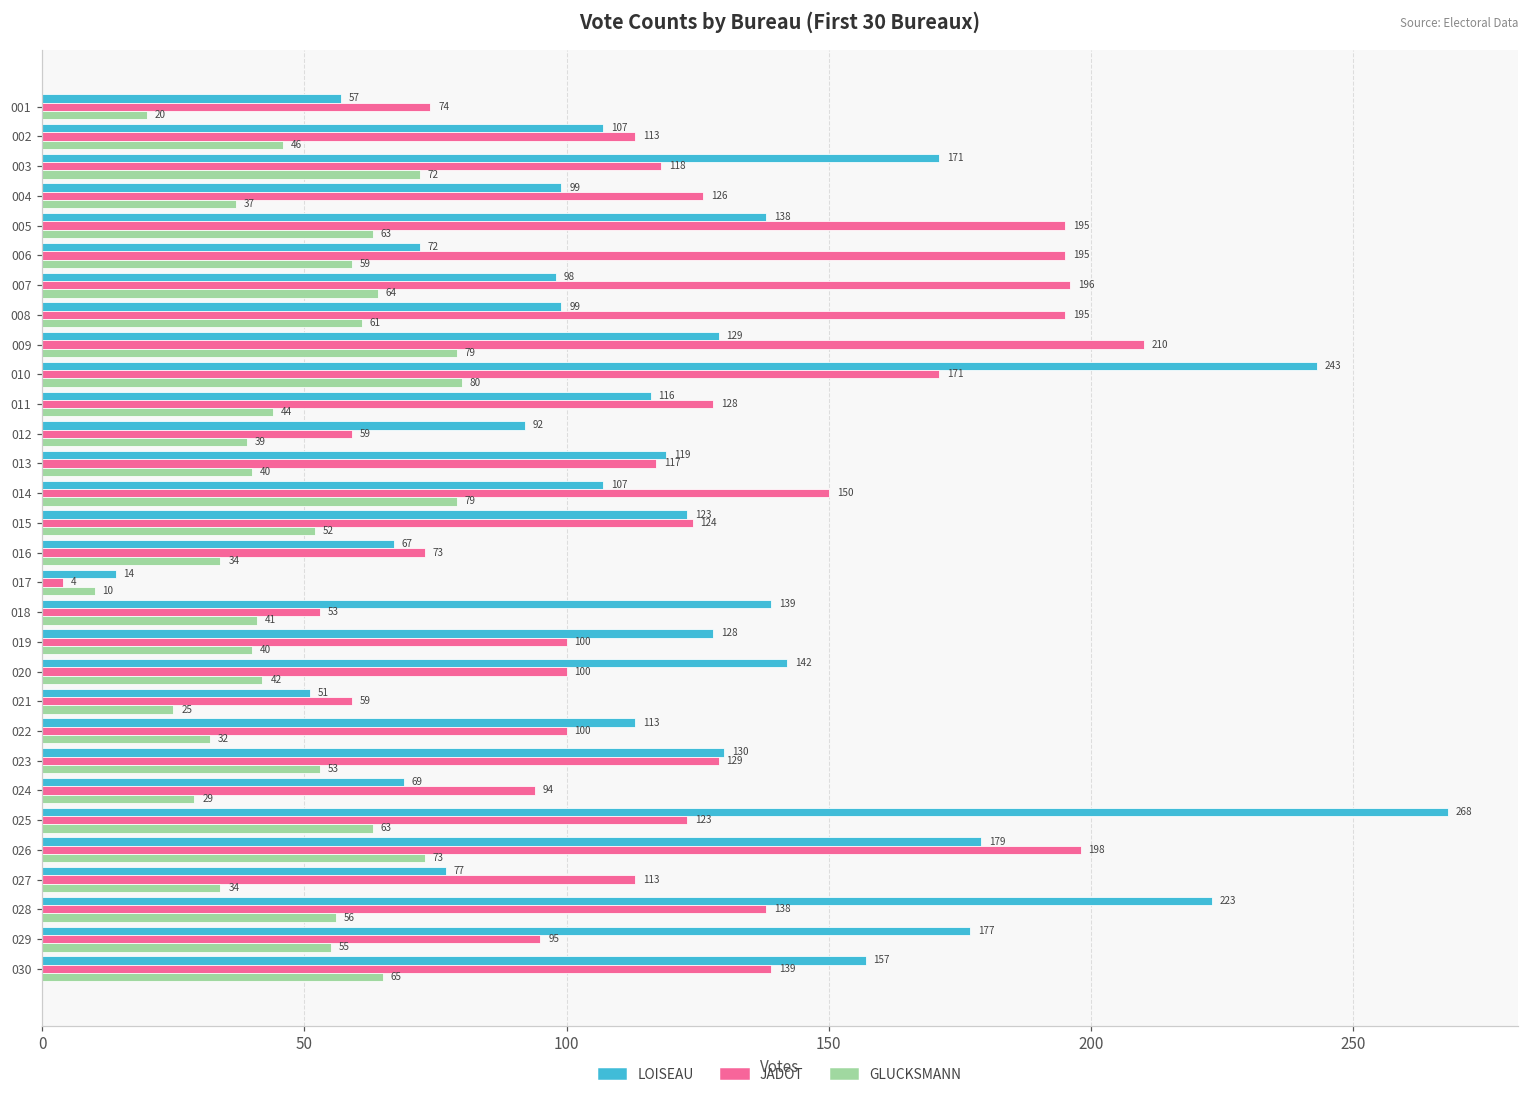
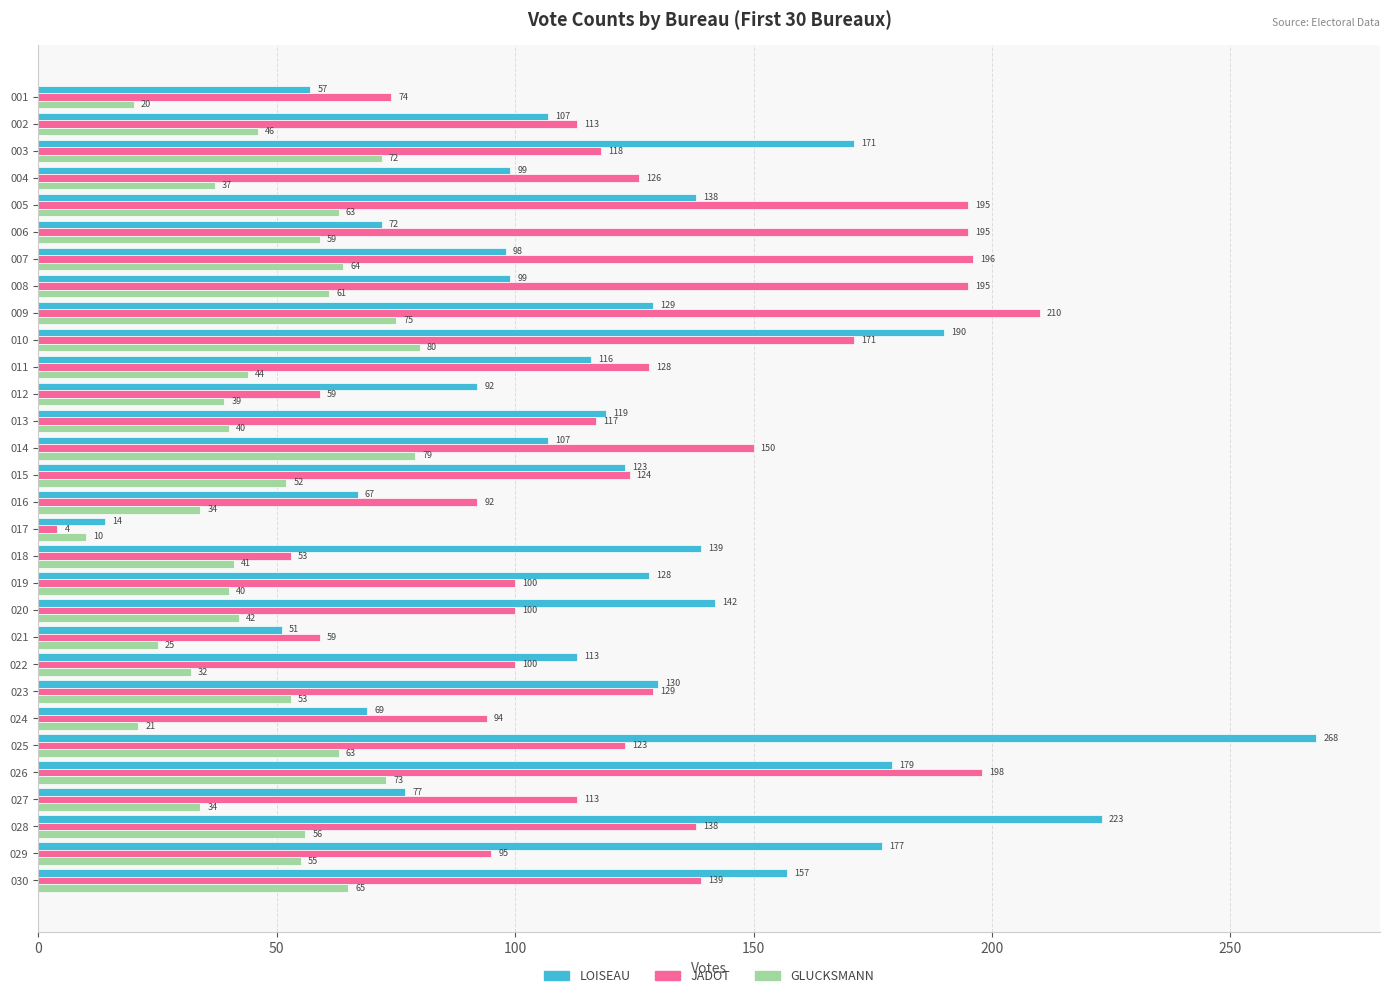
GLUCKSMANN, 009: 79 -> 75
LOISEAU, 010: 243 -> 190
JADOT, 016: 73 -> 92
GLUCKSMANN, 024: 29 -> 21
